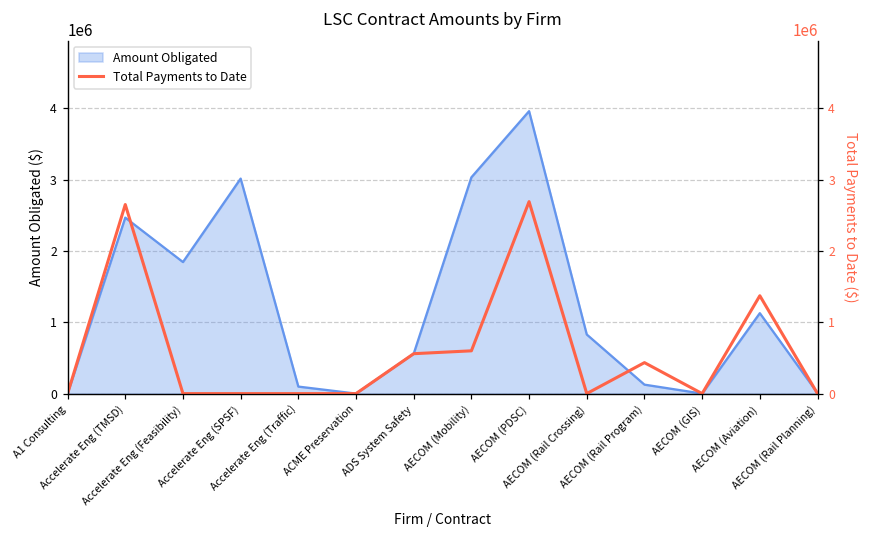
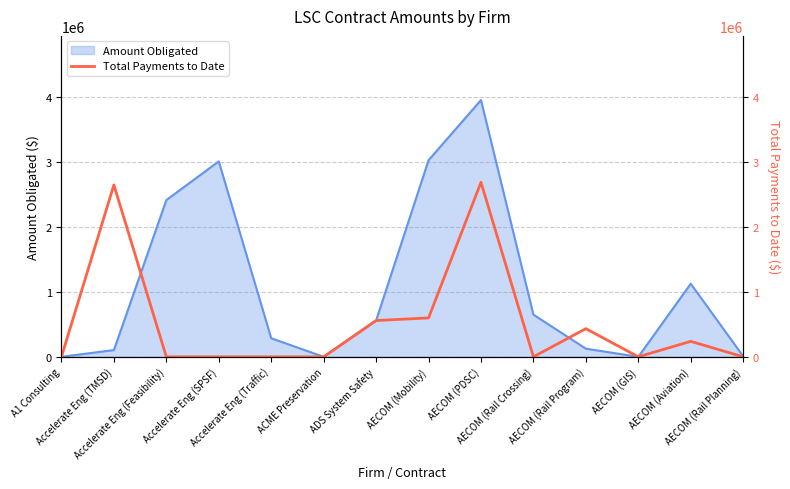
Amount Obligated, Accelerate Eng (TMSD): 2500000 -> 100000
Amount Obligated, Accelerate Eng (Feasibility): 1800000 -> 2400000
Amount Obligated, Accelerate Eng (Traffic): 100000 -> 300000
Amount Obligated, AECOM (Rail Crossing): 800000 -> 700000
Total Payments to Date, AECOM (Aviation): 1400000 -> 200000
